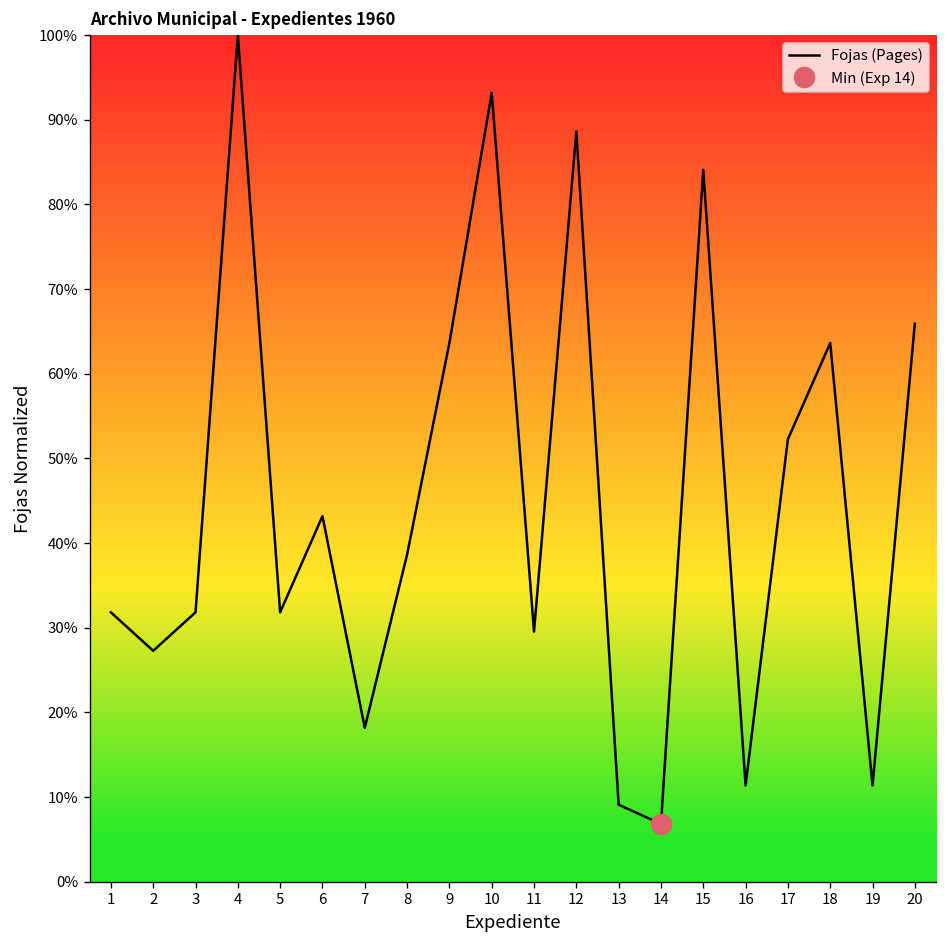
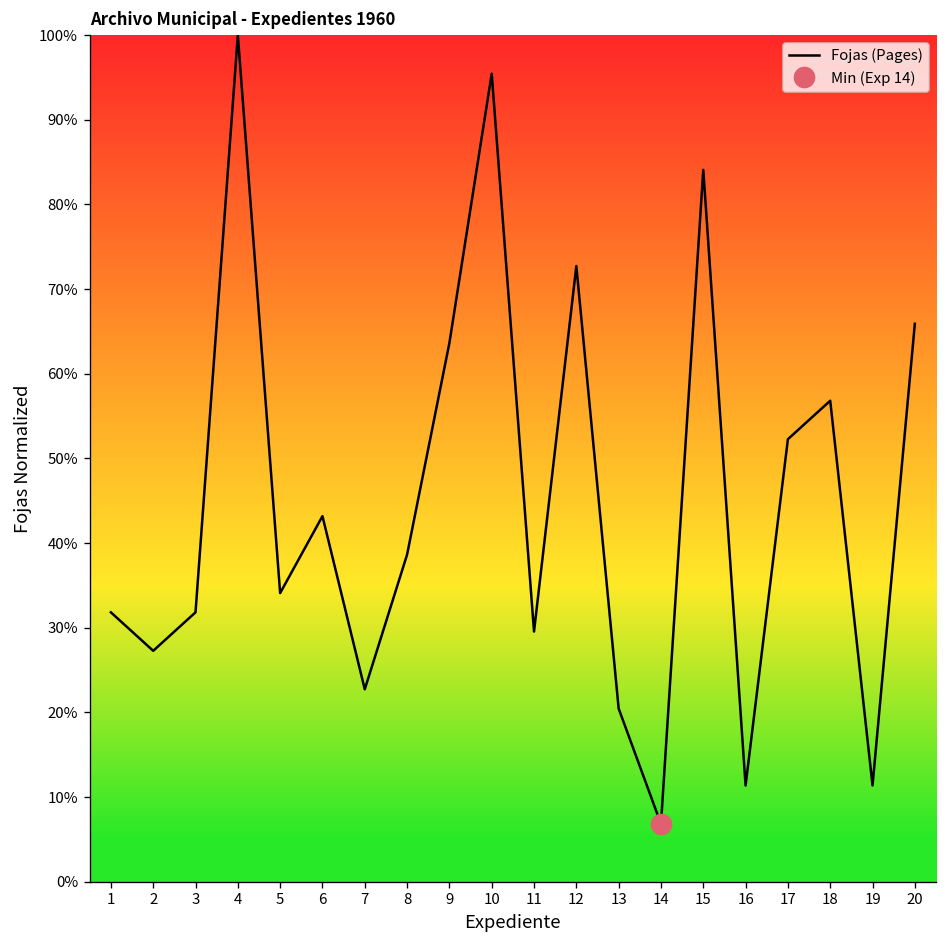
Fojas (Pages), 5: 32% -> 34%
Fojas (Pages), 7: 18% -> 23%
Fojas (Pages), 10: 93% -> 95%
Fojas (Pages), 12: 89% -> 73%
Fojas (Pages), 13: 9% -> 20%
Fojas (Pages), 18: 64% -> 57%
